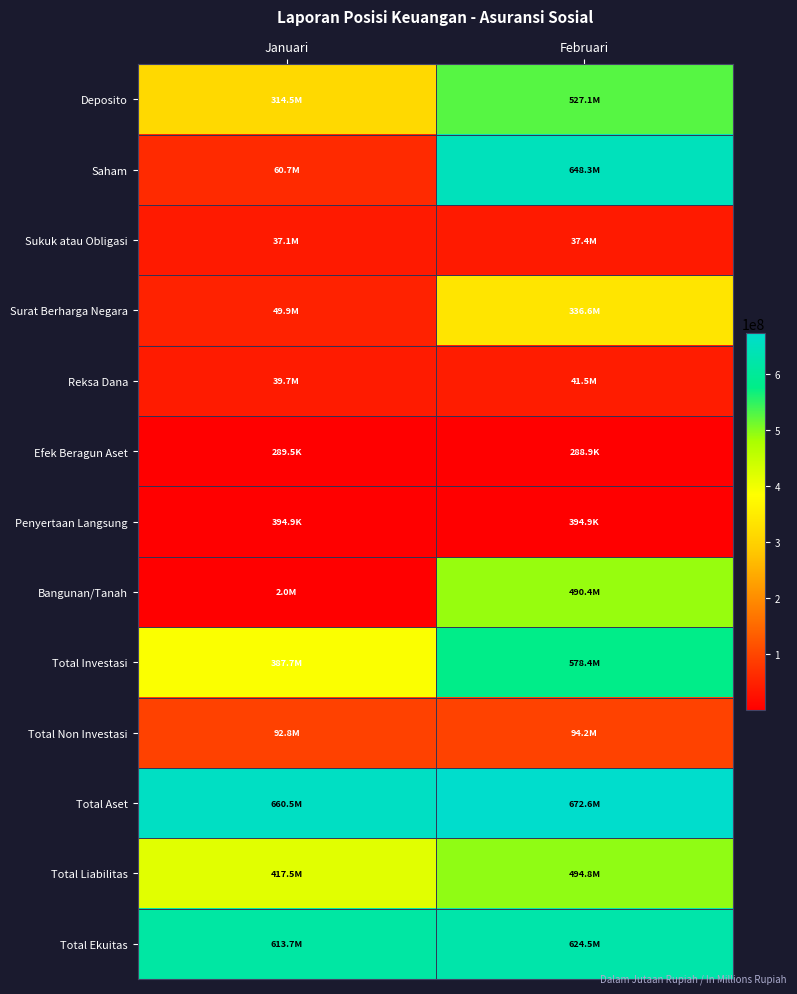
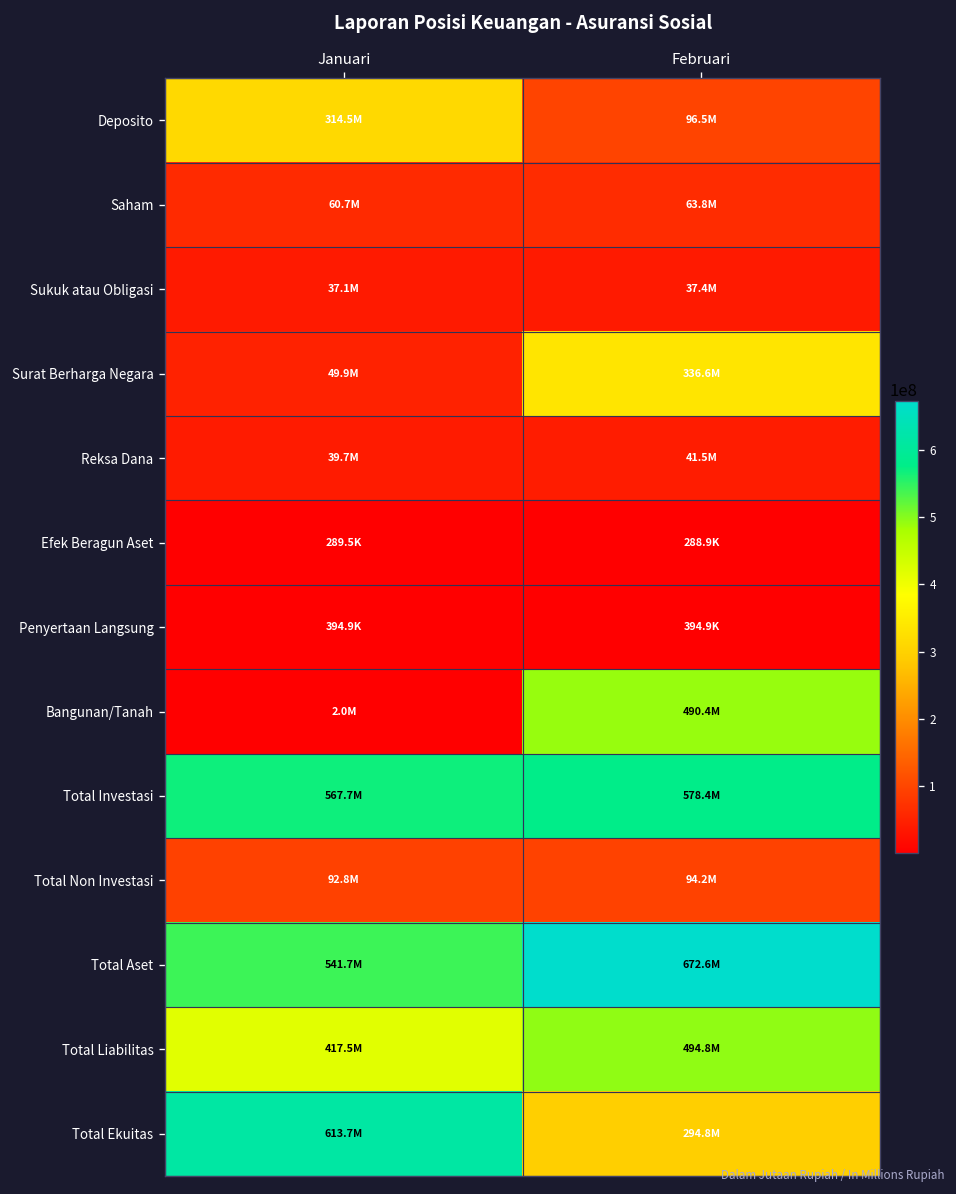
Deposito, Februari: 527.1M -> 96.5M
Saham, Februari: 648.3M -> 63.8M
Total Investasi, Januari: 387.7M -> 567.7M
Total Aset, Januari: 660.5M -> 541.7M
Total Ekuitas, Februari: 624.5M -> 294.8M
